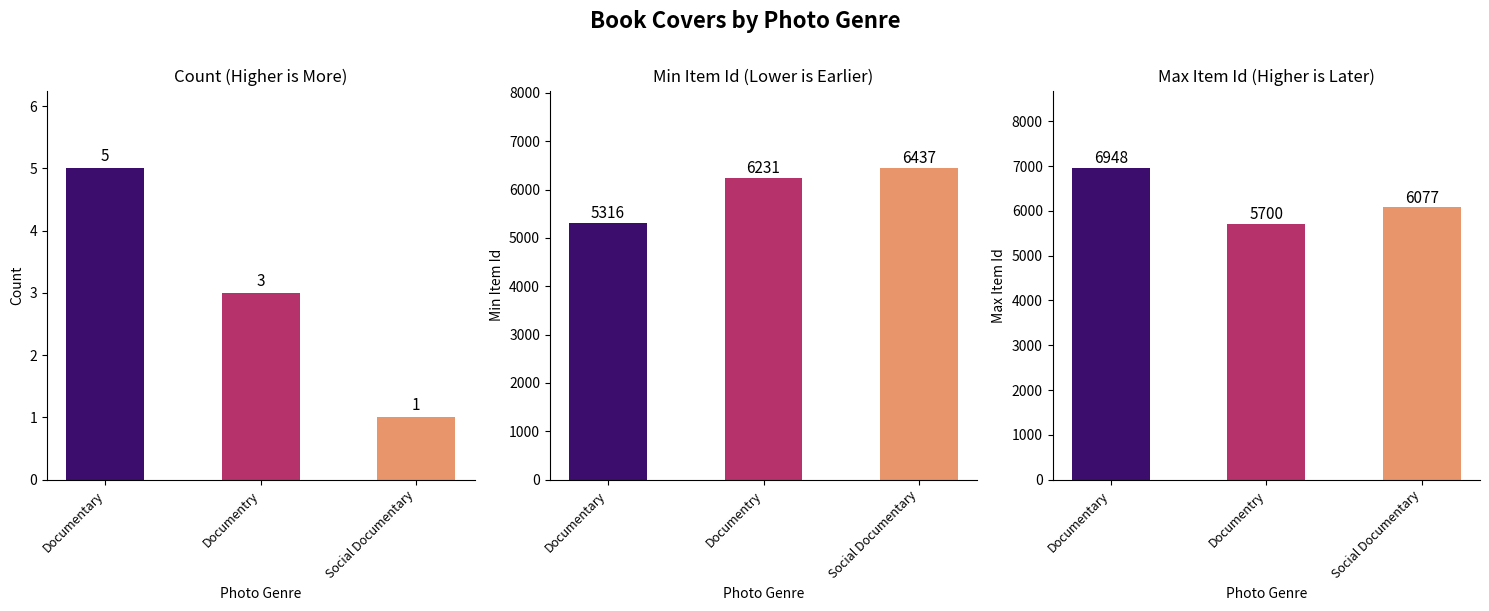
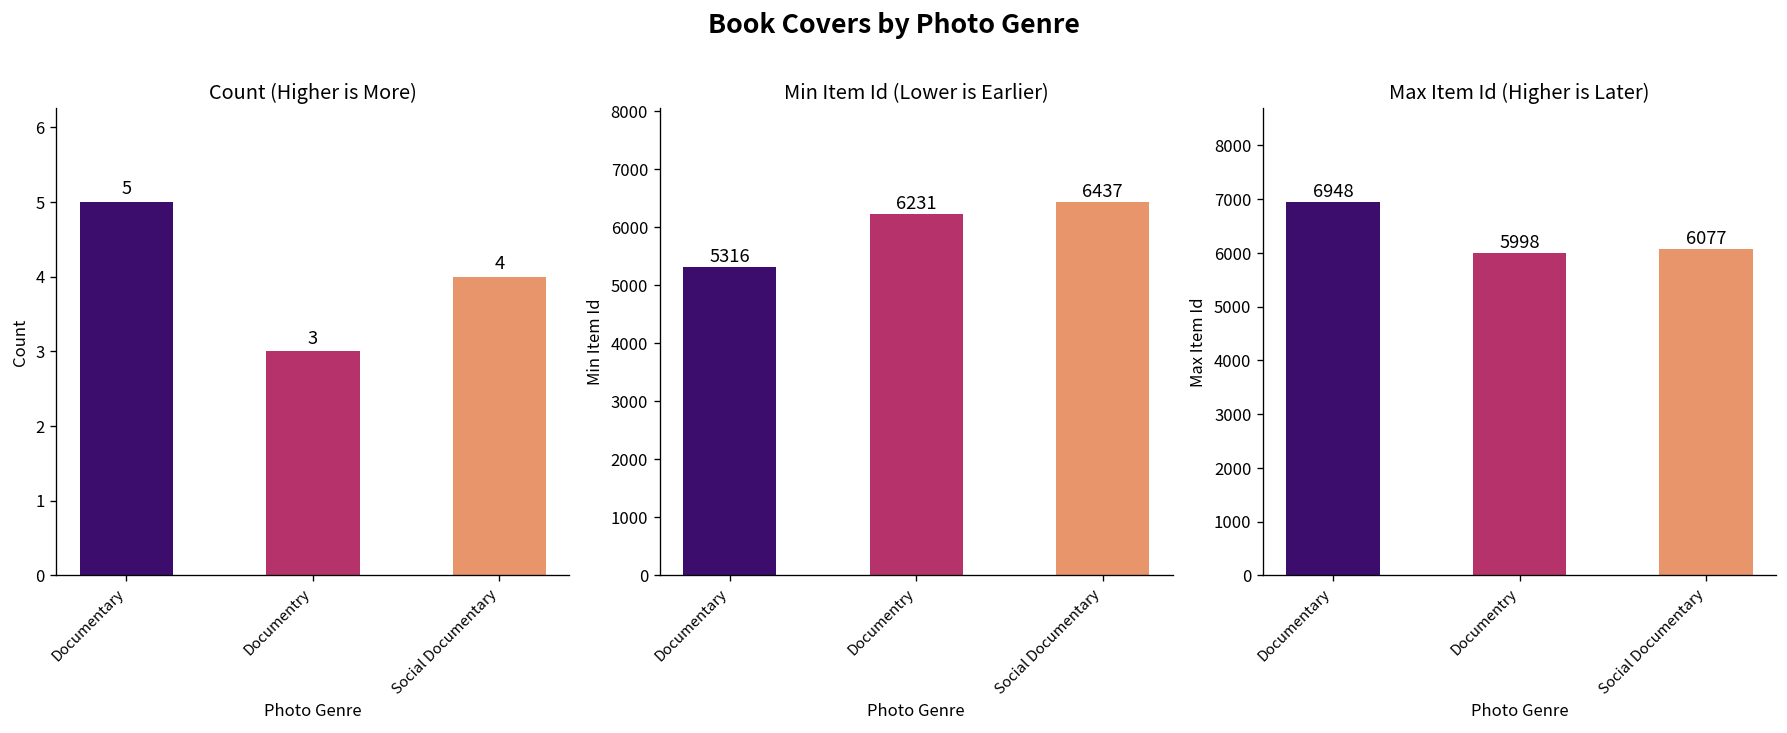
Count (Higher is More), Social Documentary: 1 -> 4
Max Item Id (Higher is Later), Documentry: 5700 -> 5998
